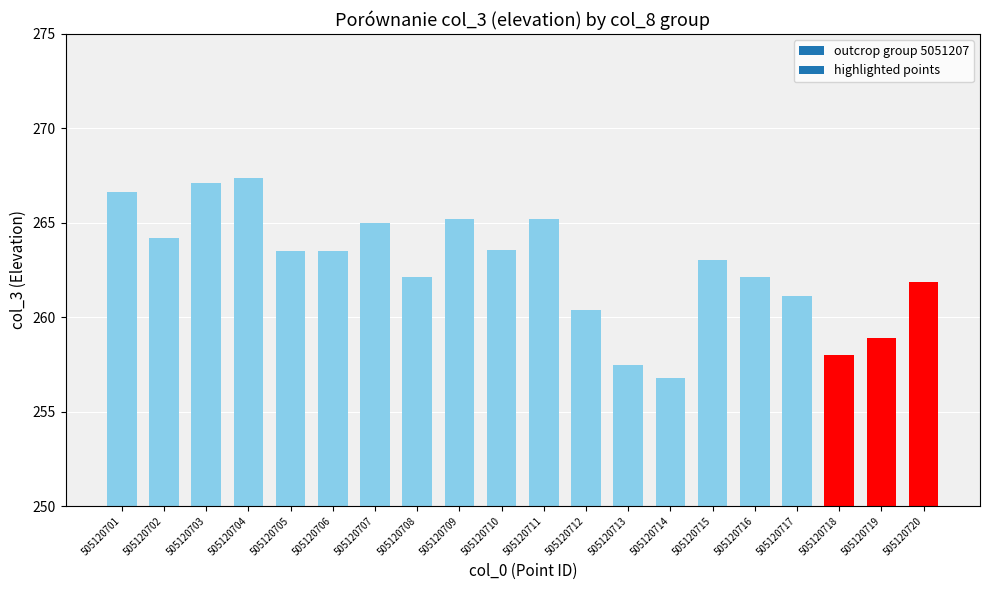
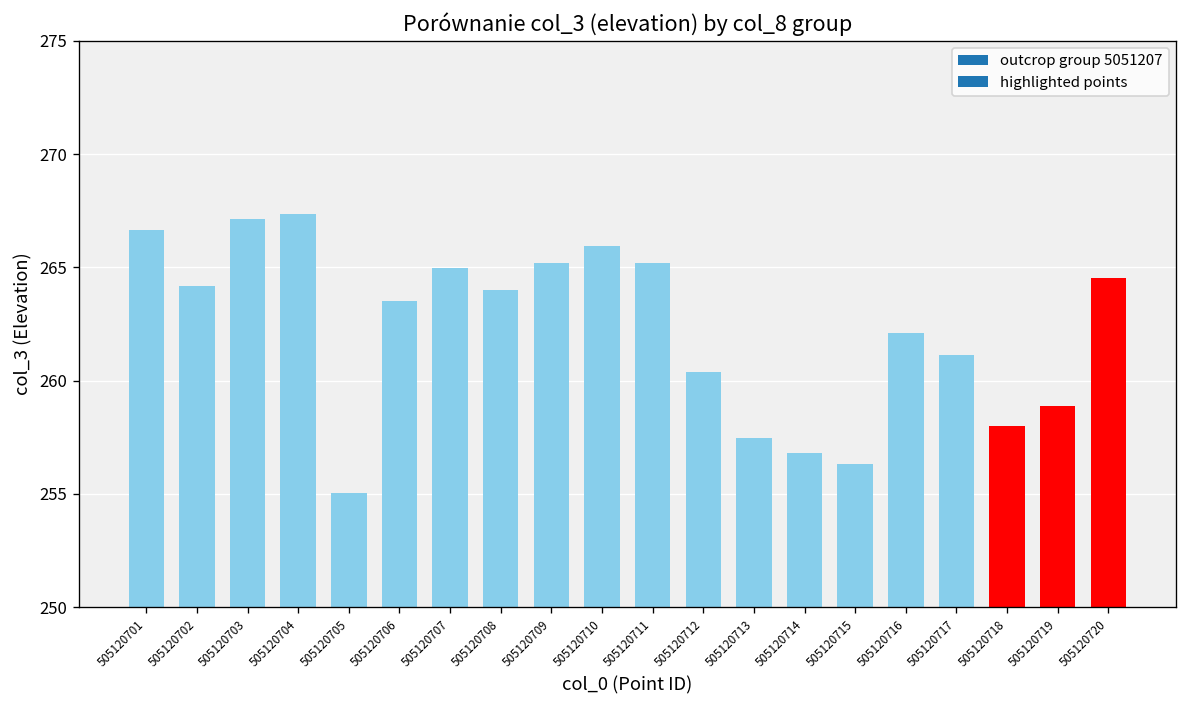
505120705: 263.5 -> 255.0
505120708: 262.1 -> 264.0
505120710: 263.6 -> 265.9
505120715: 263.0 -> 256.3
505120720: 261.8 -> 264.5
